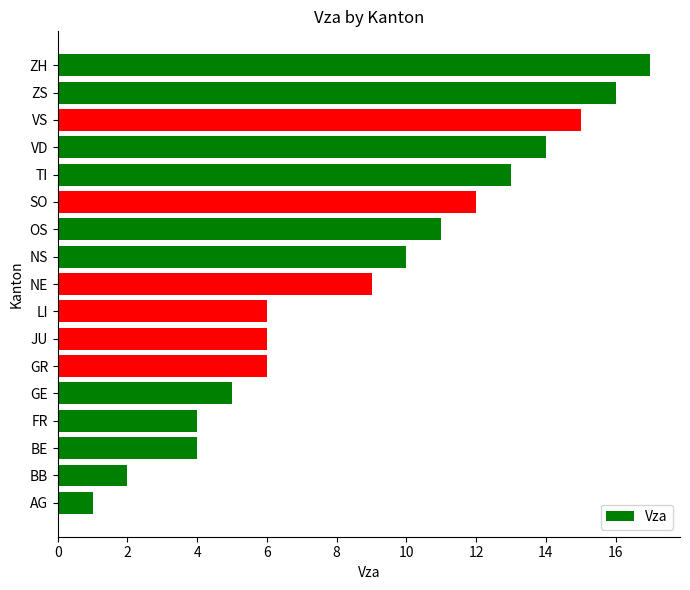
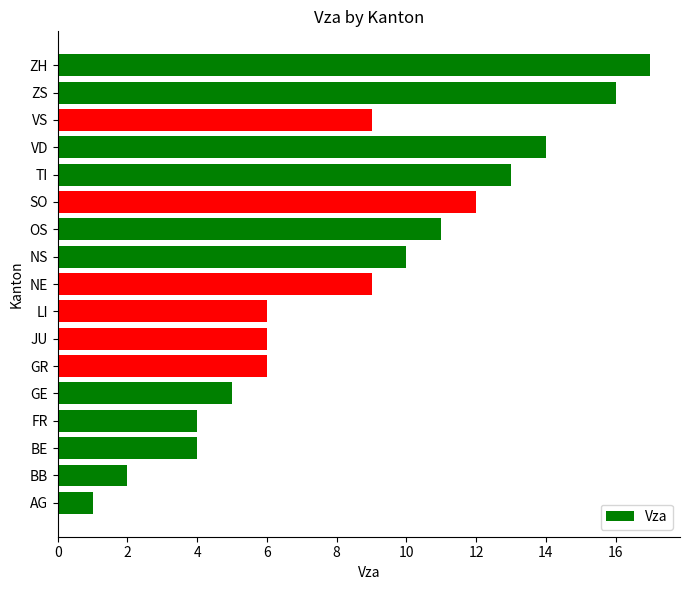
VS: 15 -> 9
